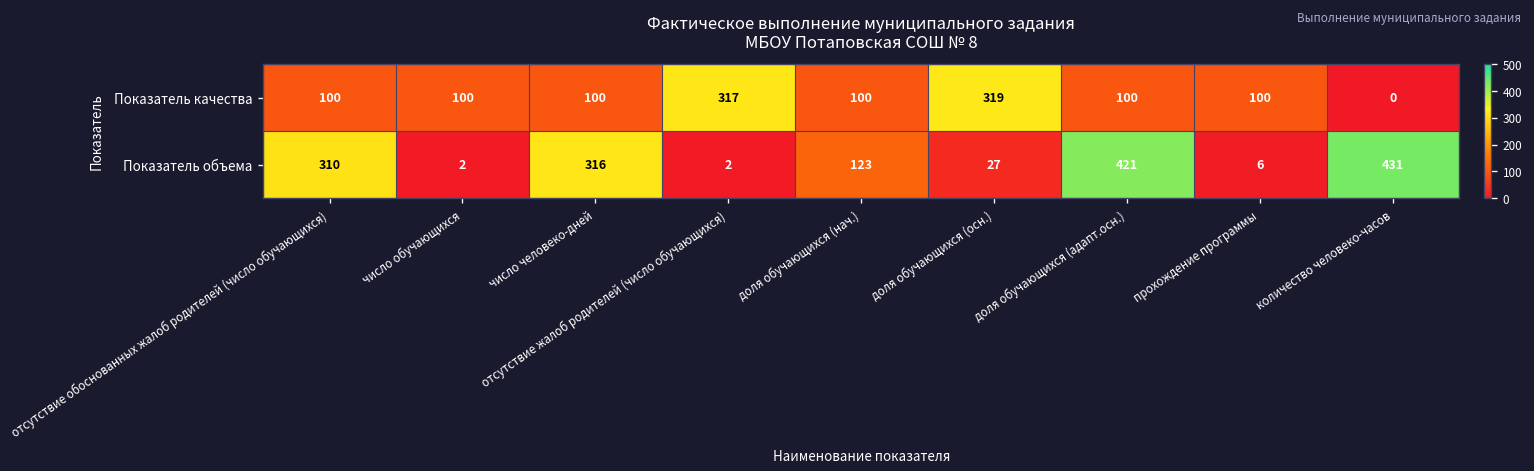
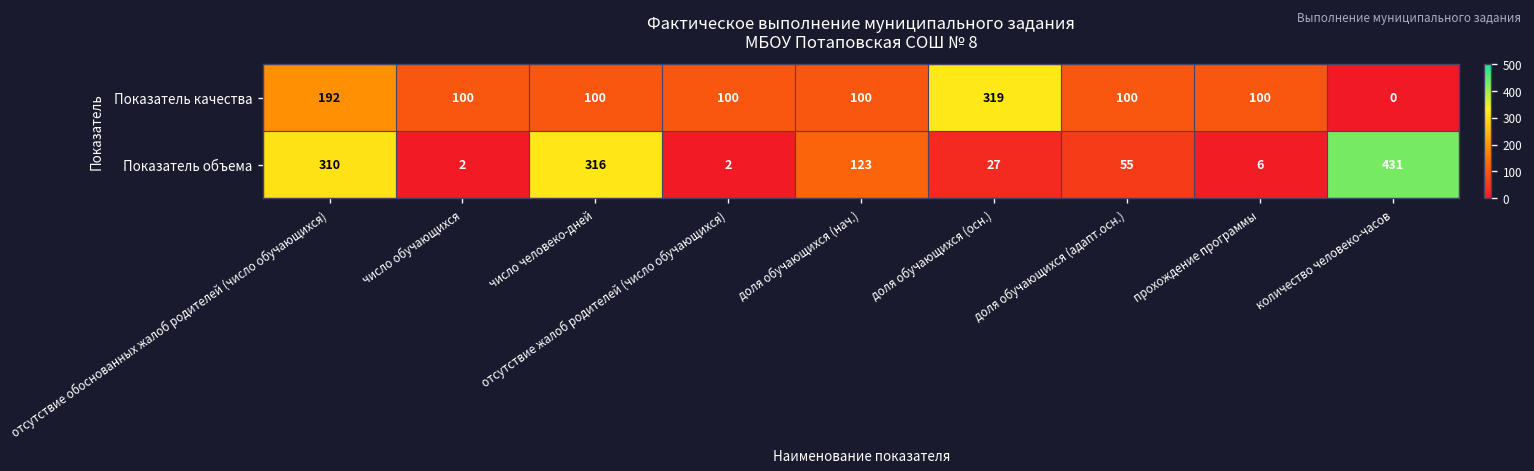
Показатель качества, отсутствие обоснованных жалоб родителей (число обучающихся): 100 -> 192
Показатель качества, отсутствие жалоб родителей (число обучающихся): 317 -> 100
Показатель объема, доля обучающихся (адапт.осн.): 421 -> 55
